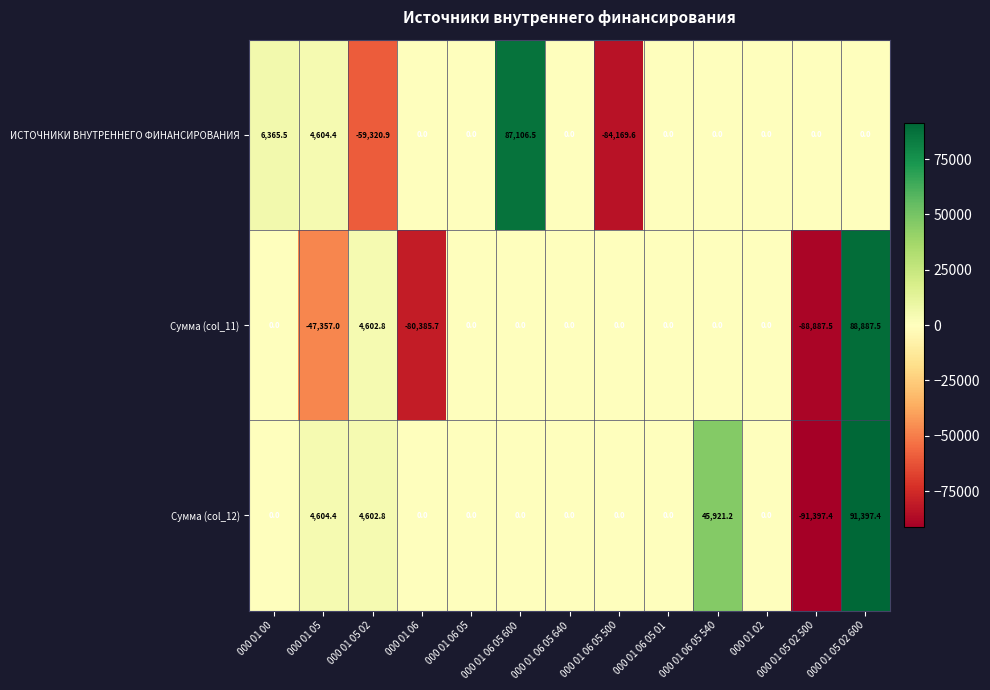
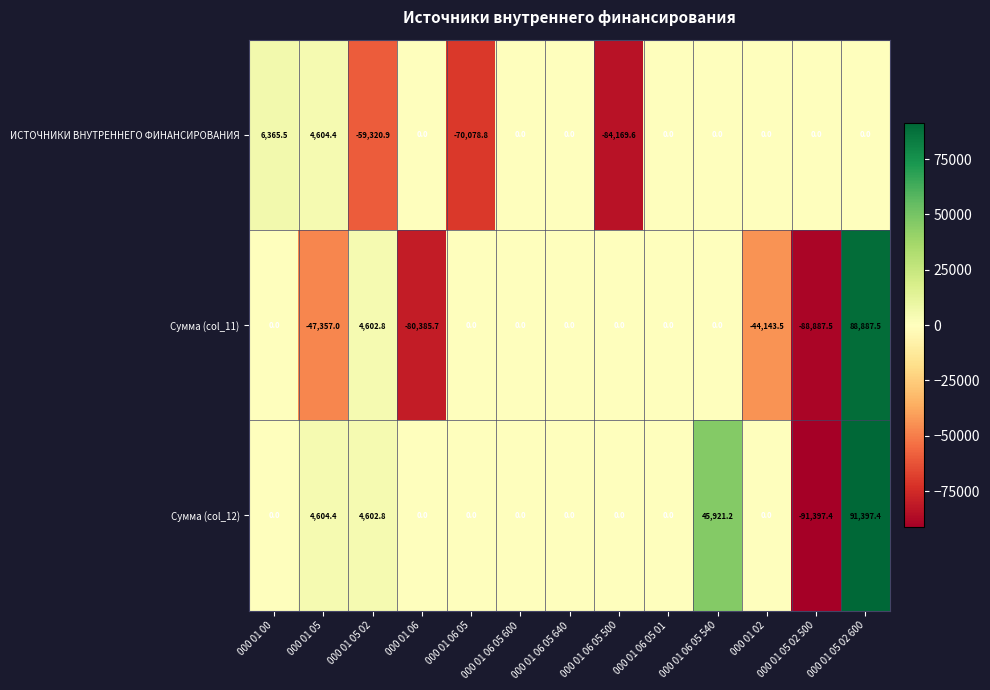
ИСТОЧНИКИ ВНУТРЕННЕГО ФИНАНСИРОВАНИЯ, 000 01 06 05: 0.0 -> -70,078.8
ИСТОЧНИКИ ВНУТРЕННЕГО ФИНАНСИРОВАНИЯ, 000 01 06 05 600: 87,106.5 -> 0.0
Сумма (col_11), 000 01 02: 0.0 -> -44,143.5
